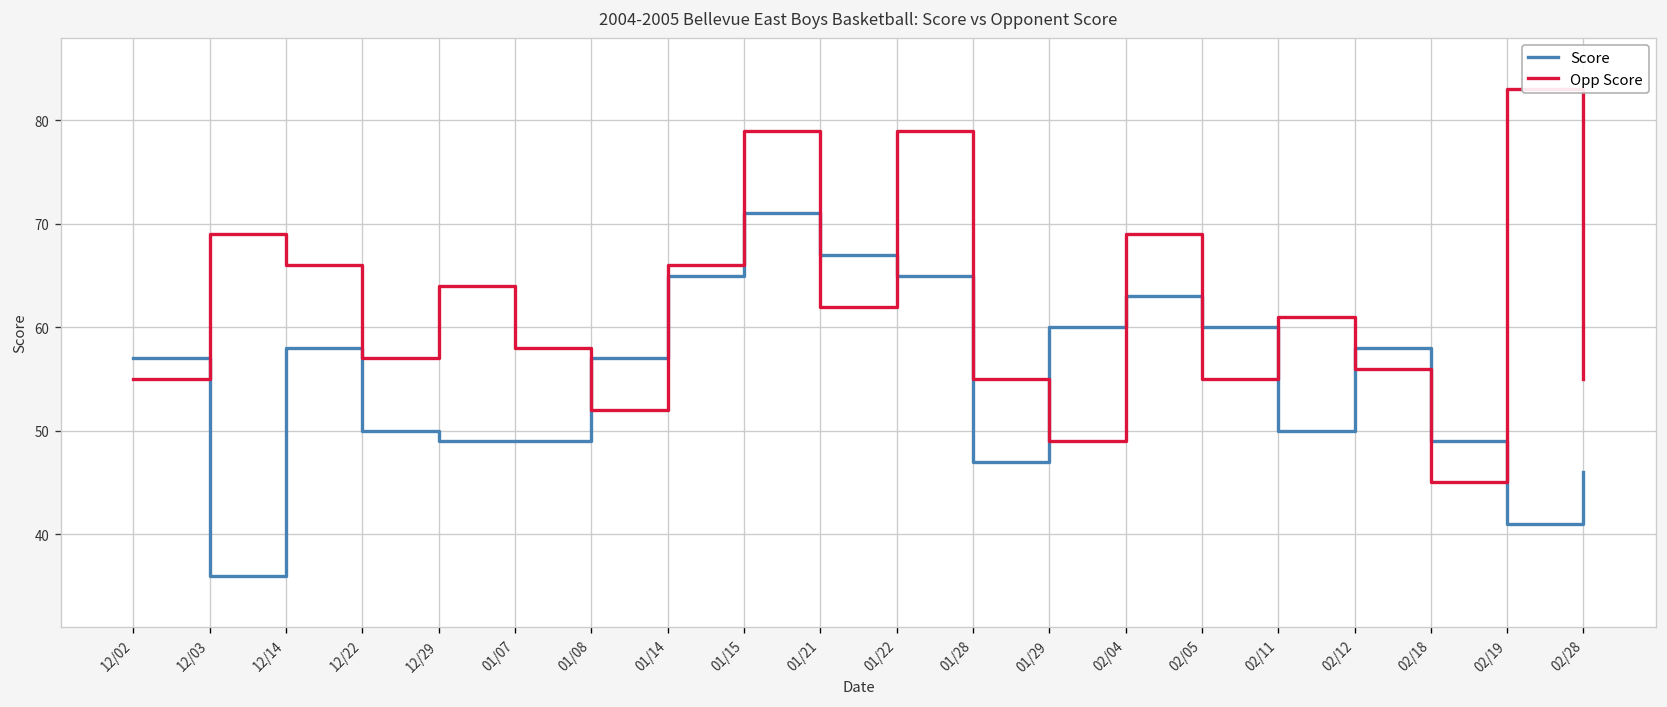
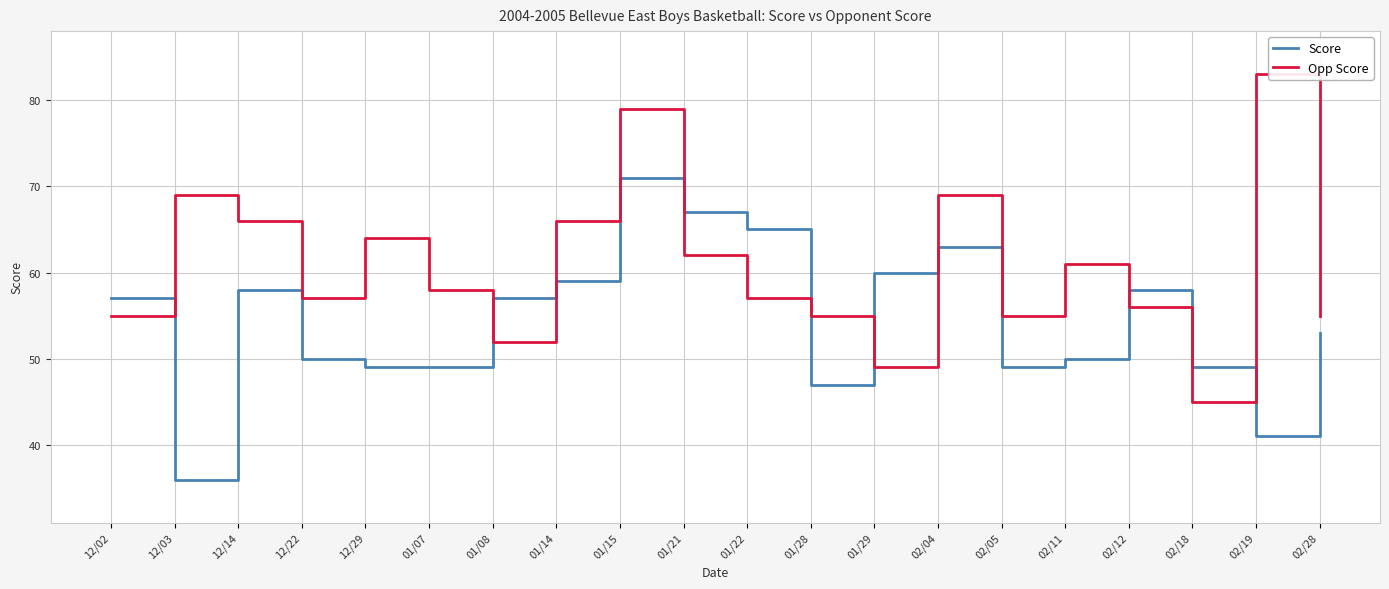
Score, 01/14: 65 -> 59
Opp Score, 01/22: 79 -> 57
Score, 02/05: 60 -> 49
Score, 02/28: 46 -> 53
